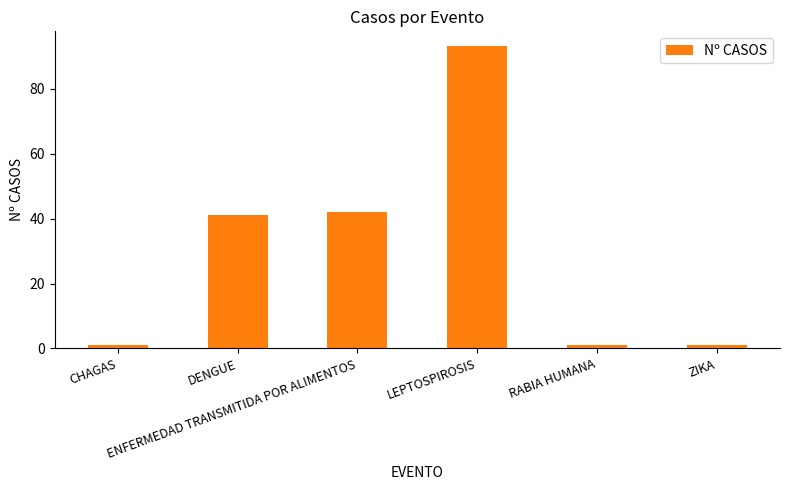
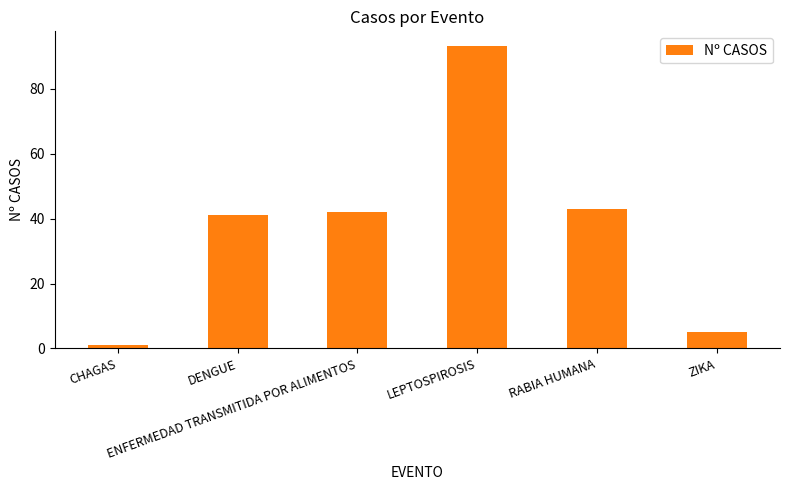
RABIA HUMANA: 1 -> 43
ZIKA: 1 -> 5
